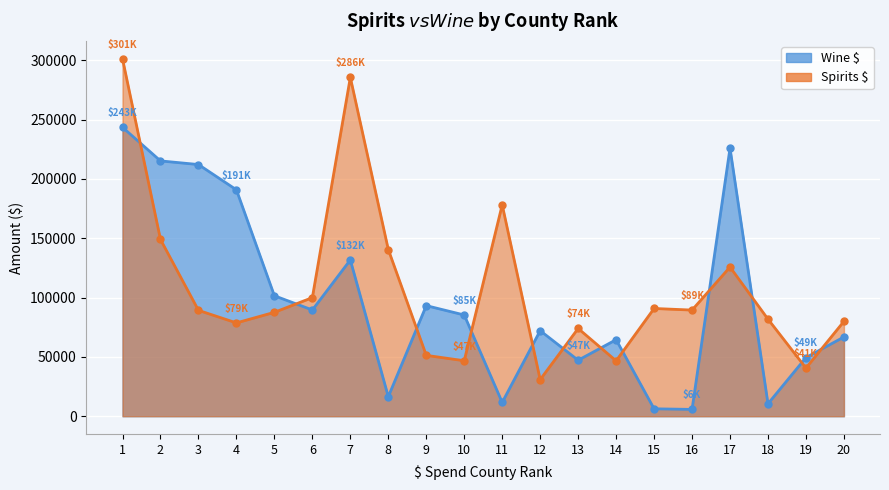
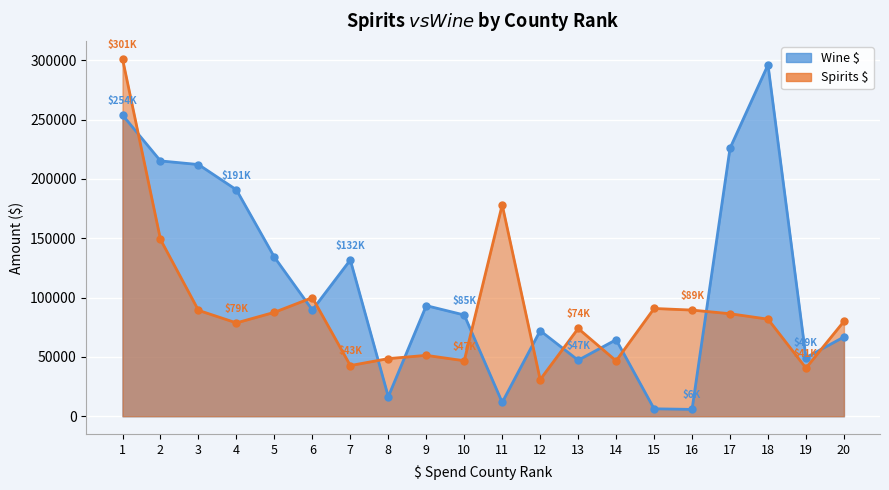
Wine $, 1: $243K -> $254K
Wine $, 5: 102000 -> 134000
Spirits $, 7: $286K -> $43K
Spirits $, 8: 140000 -> 49000
Spirits $, 17: 126000 -> 86000
Wine $, 18: 11000 -> 296000
